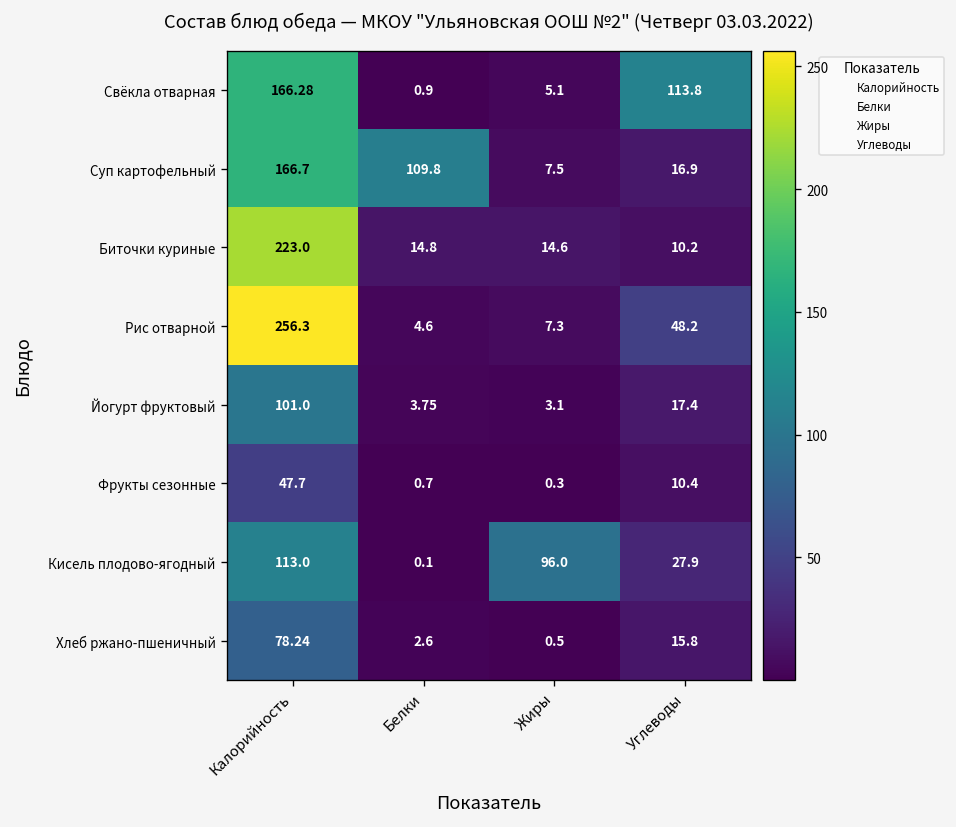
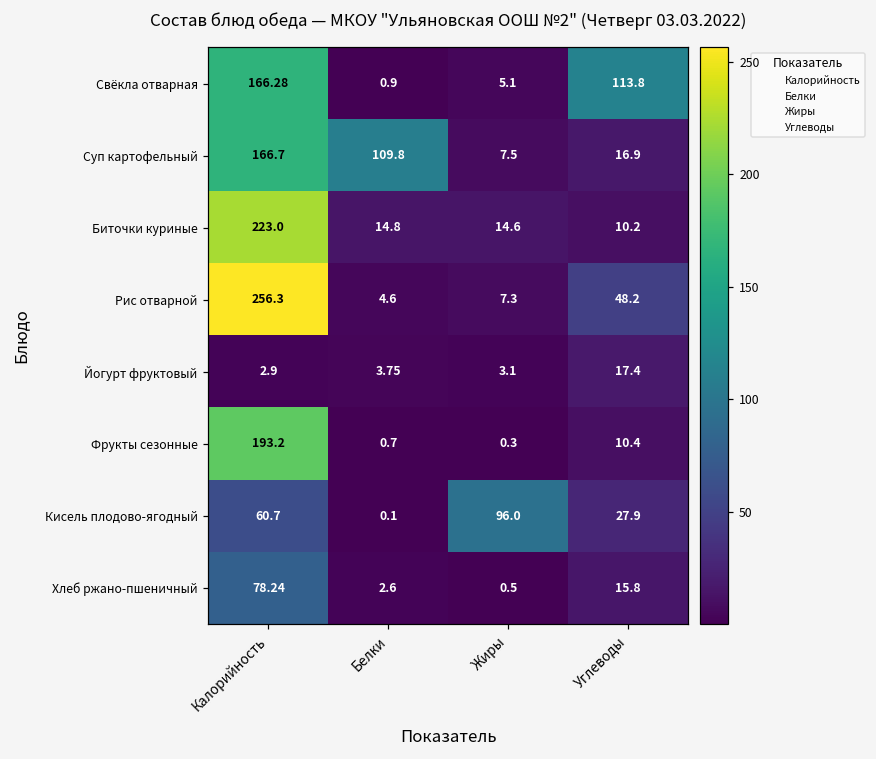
Йогурт фруктовый, Калорийность: 101.0 -> 2.9
Фрукты сезонные, Калорийность: 47.7 -> 193.2
Кисель плодово-ягодный, Калорийность: 113.0 -> 60.7
